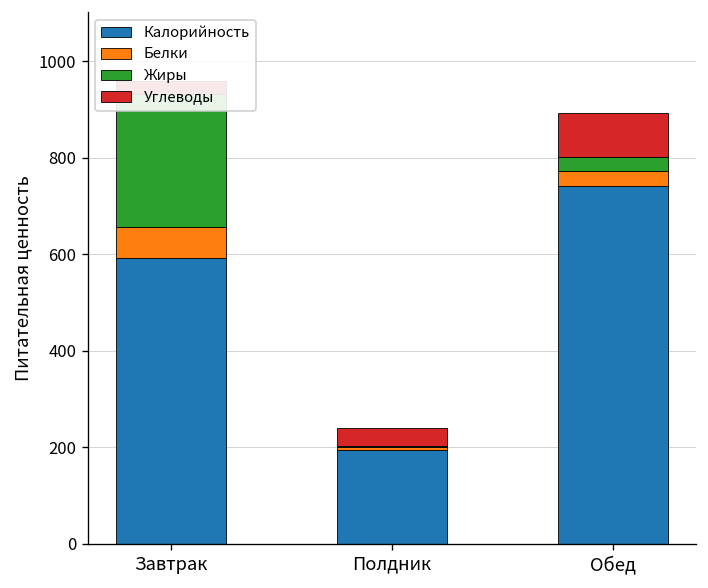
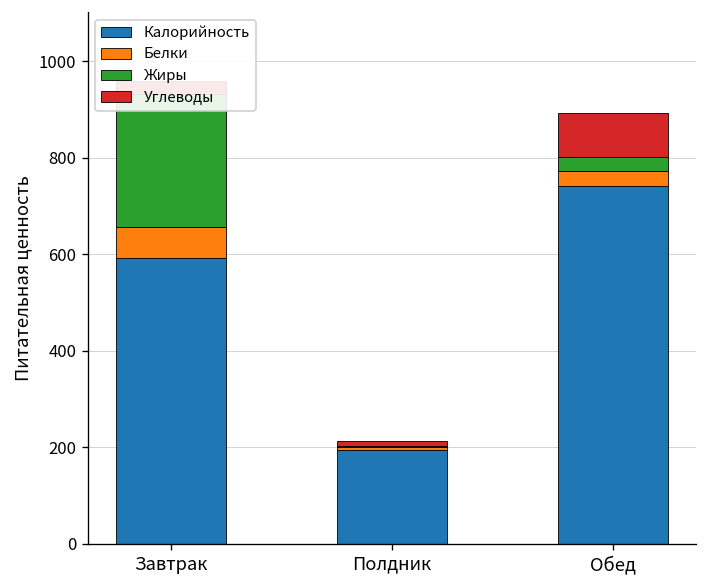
Углеводы, Полдник: 40 -> 10
